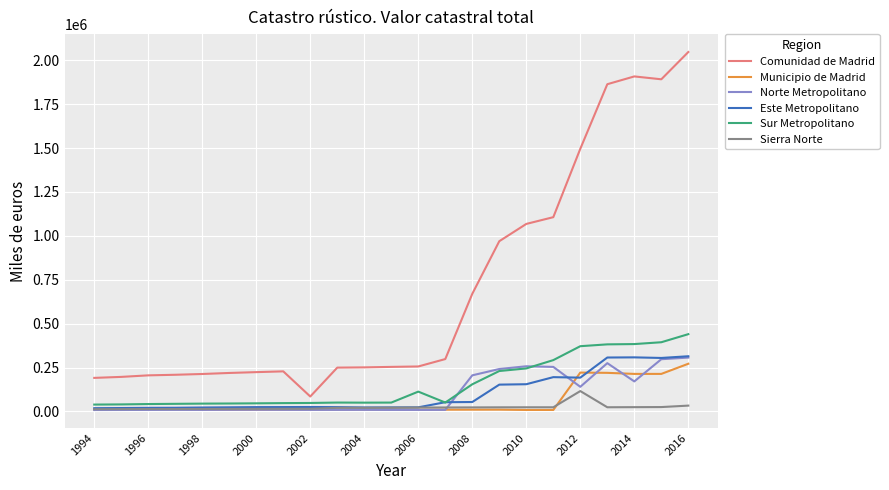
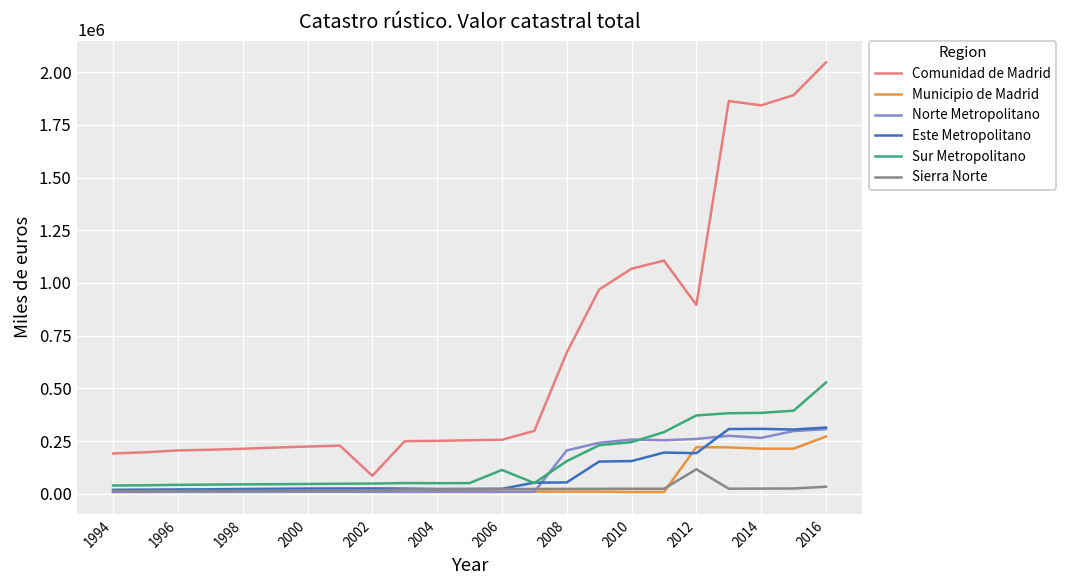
Comunidad de Madrid, 2012: 1500000 -> 900000
Norte Metropolitano, 2012: 140000 -> 260000
Comunidad de Madrid, 2014: 1910000 -> 1840000
Norte Metropolitano, 2014: 170000 -> 260000
Sur Metropolitano, 2016: 440000 -> 530000
